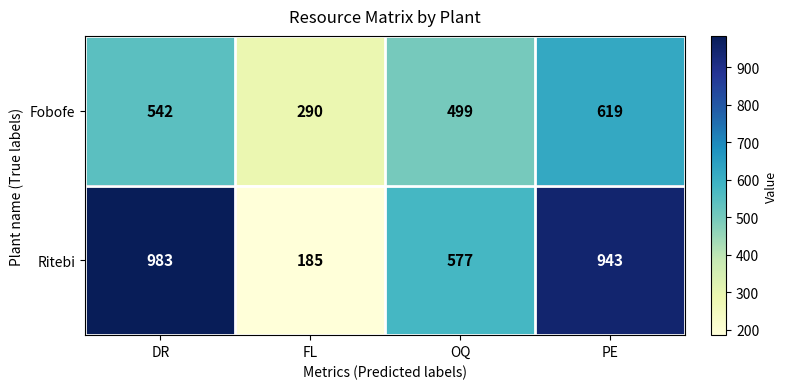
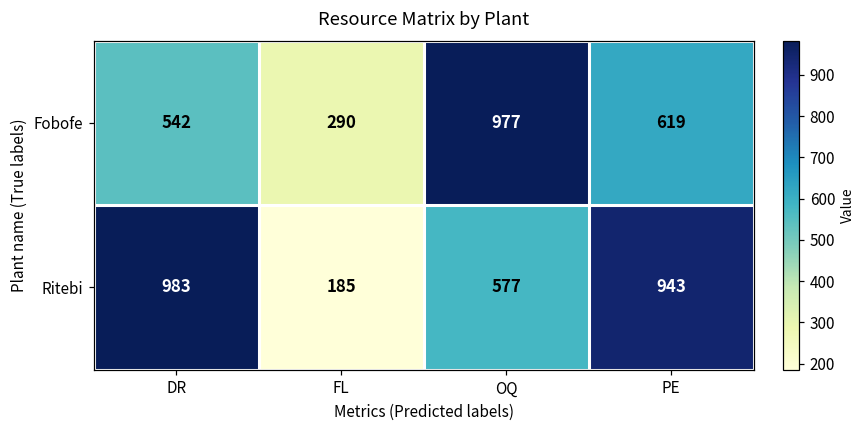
Fobofe, OQ: 499 -> 977
